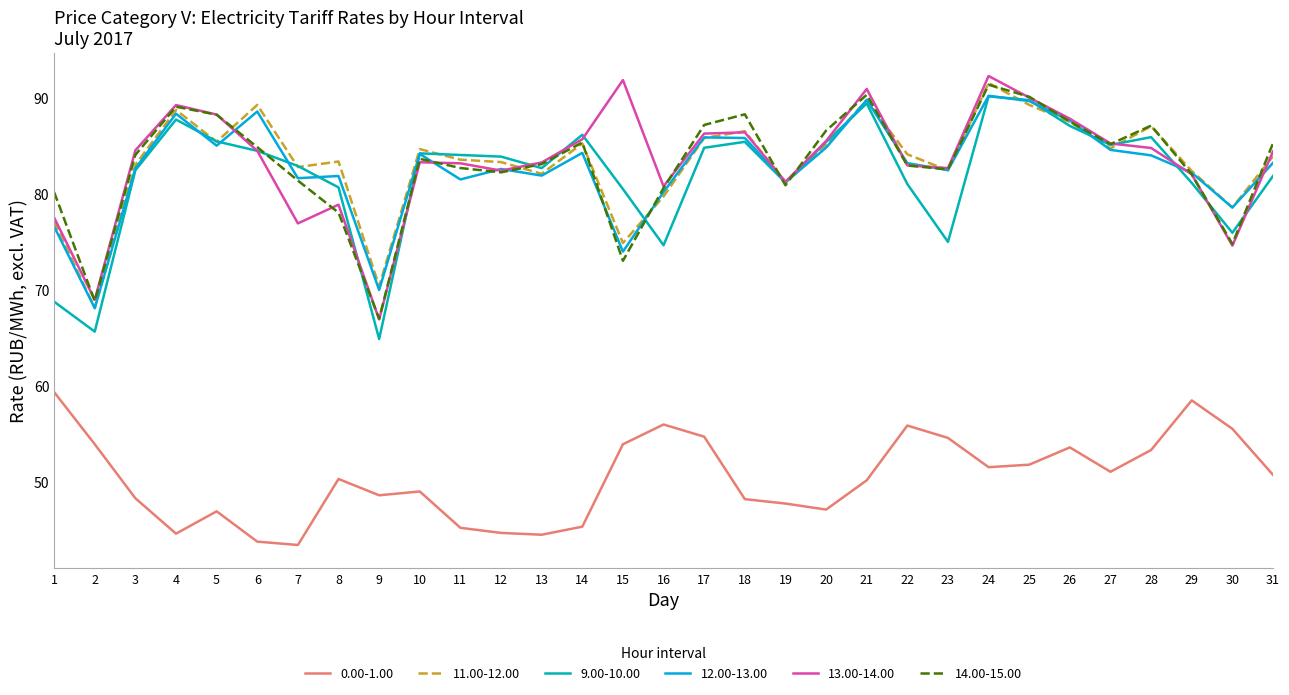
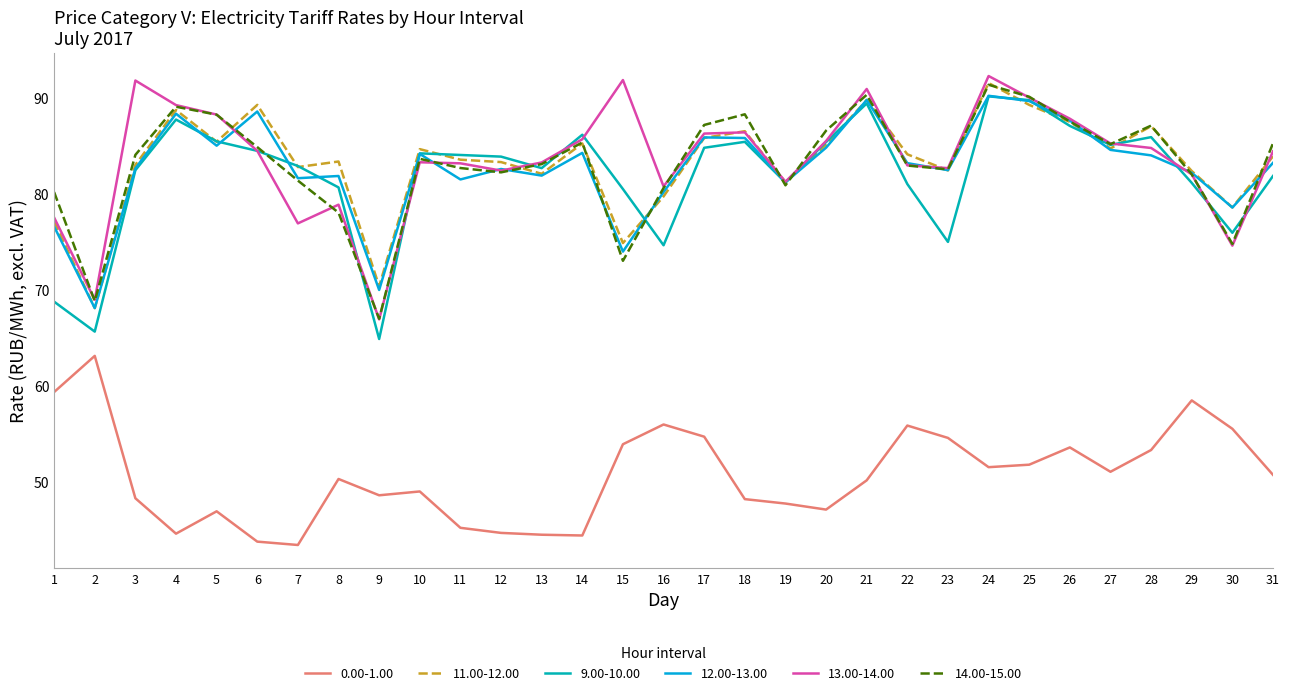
0.00-1.00, 2: 54 -> 63
13.00-14.00, 3: 85 -> 92
0.00-1.00, 14: 45 -> 44
